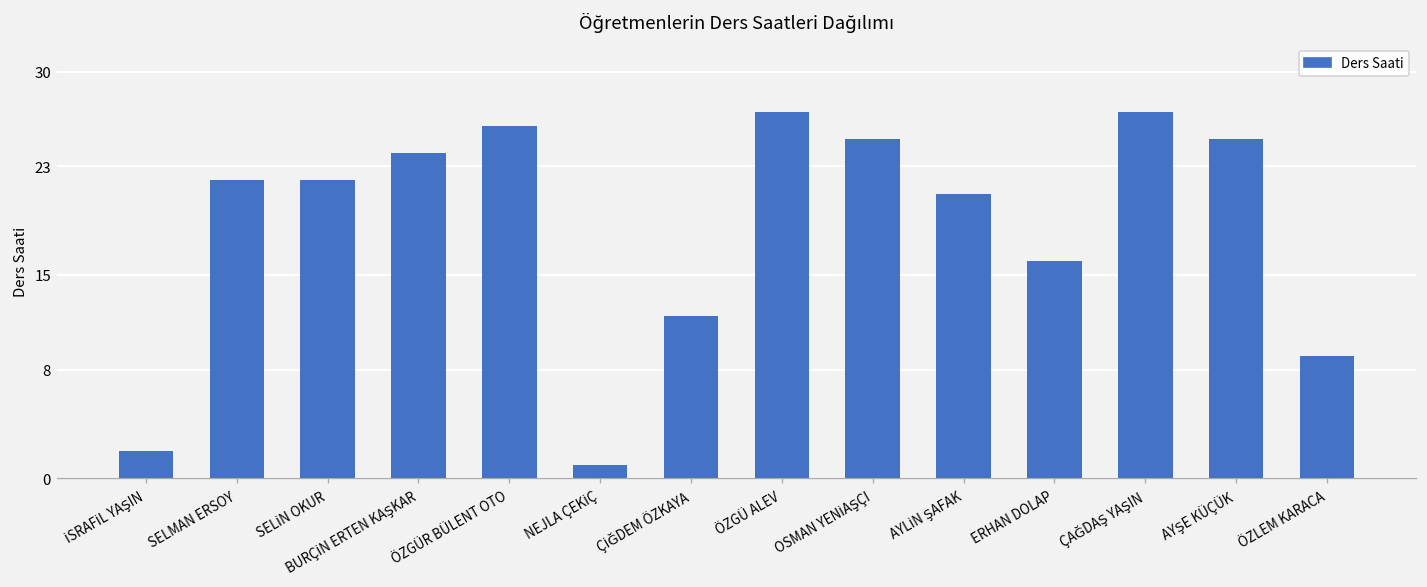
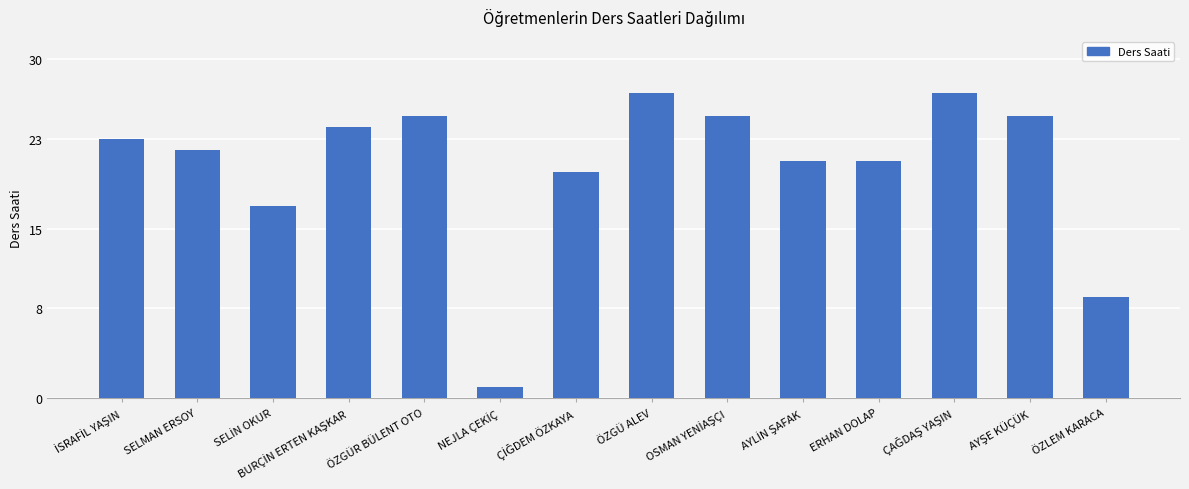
İSRAFİL YAŞIN: 2 -> 23
SELİN OKUR: 22 -> 17
ÖZGÜR BÜLENT OTO: 26 -> 25
ÇİĞDEM ÖZKAYA: 12 -> 20
ERHAN DOLAP: 16 -> 21
